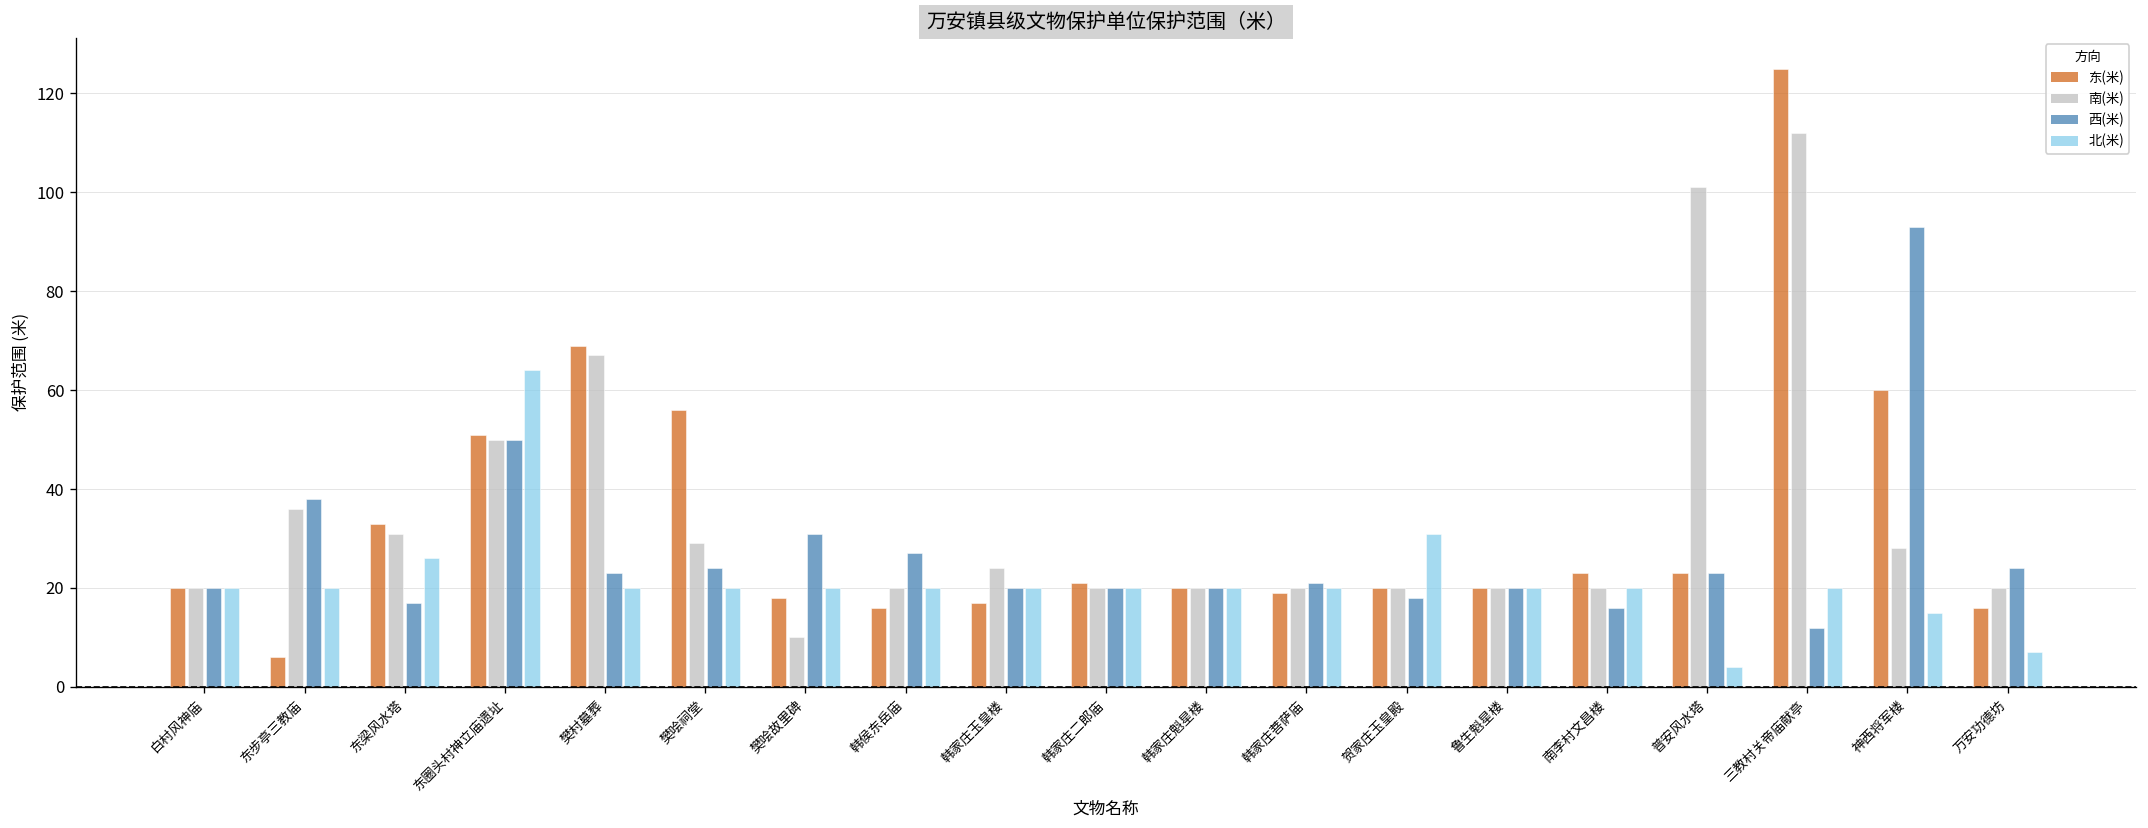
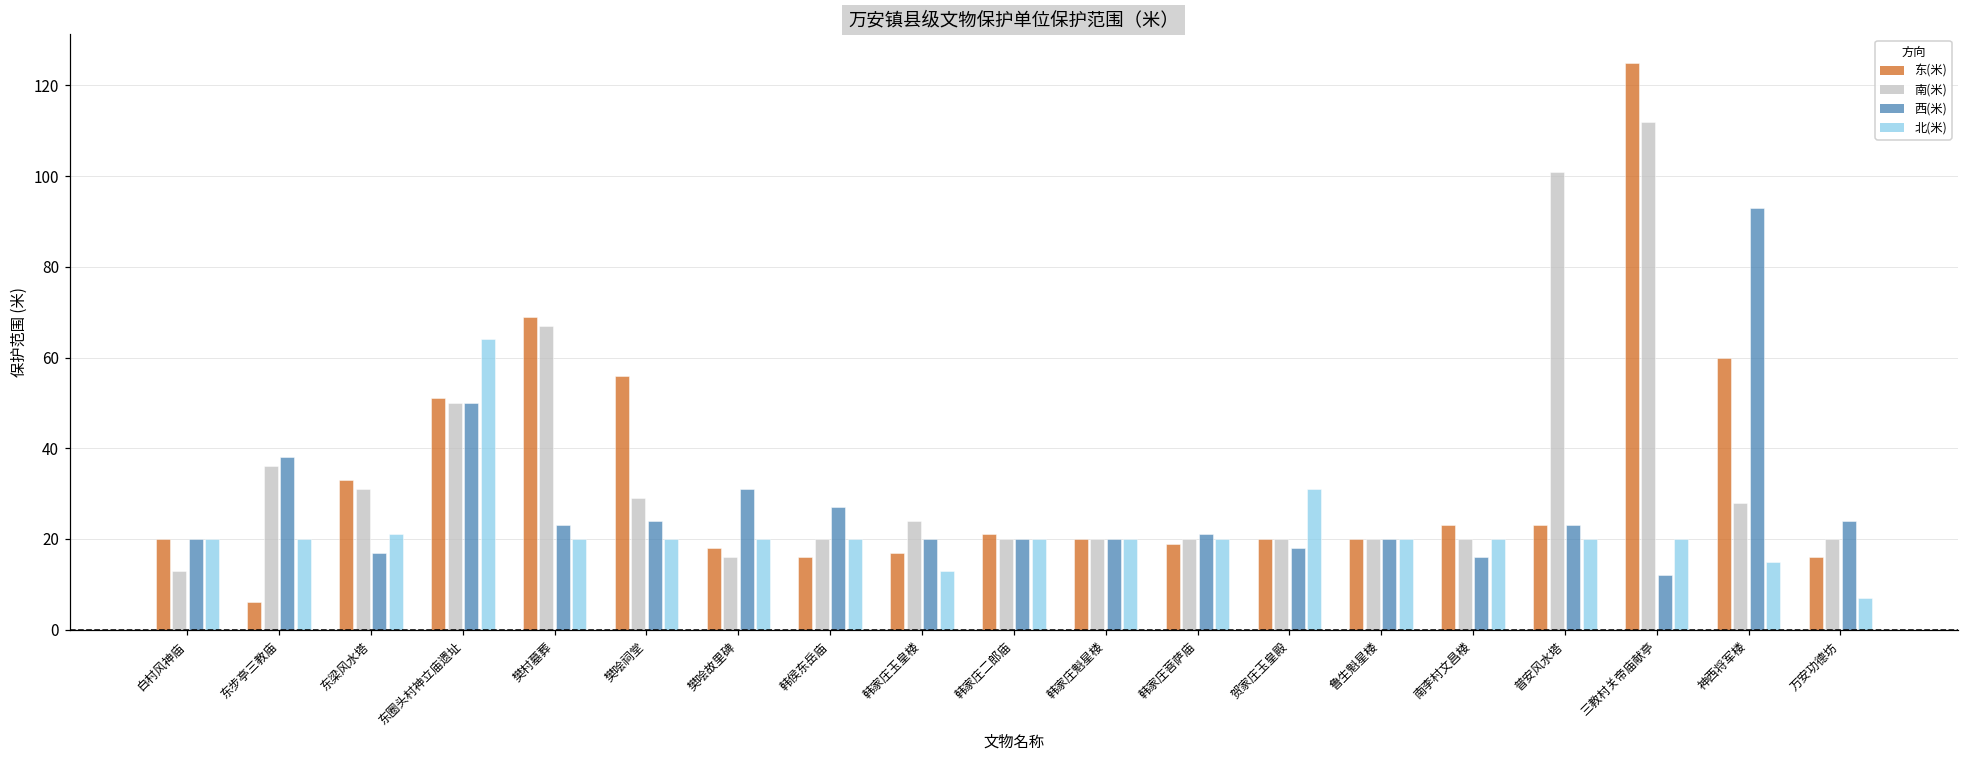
南(米), 白村风神庙: 20 -> 13
北(米), 东梁风水塔: 26 -> 21
南(米), 樊哙故里碑: 10 -> 16
北(米), 韩家庄玉皇楼: 20 -> 13
北(米), 普安风水塔: 4 -> 20
